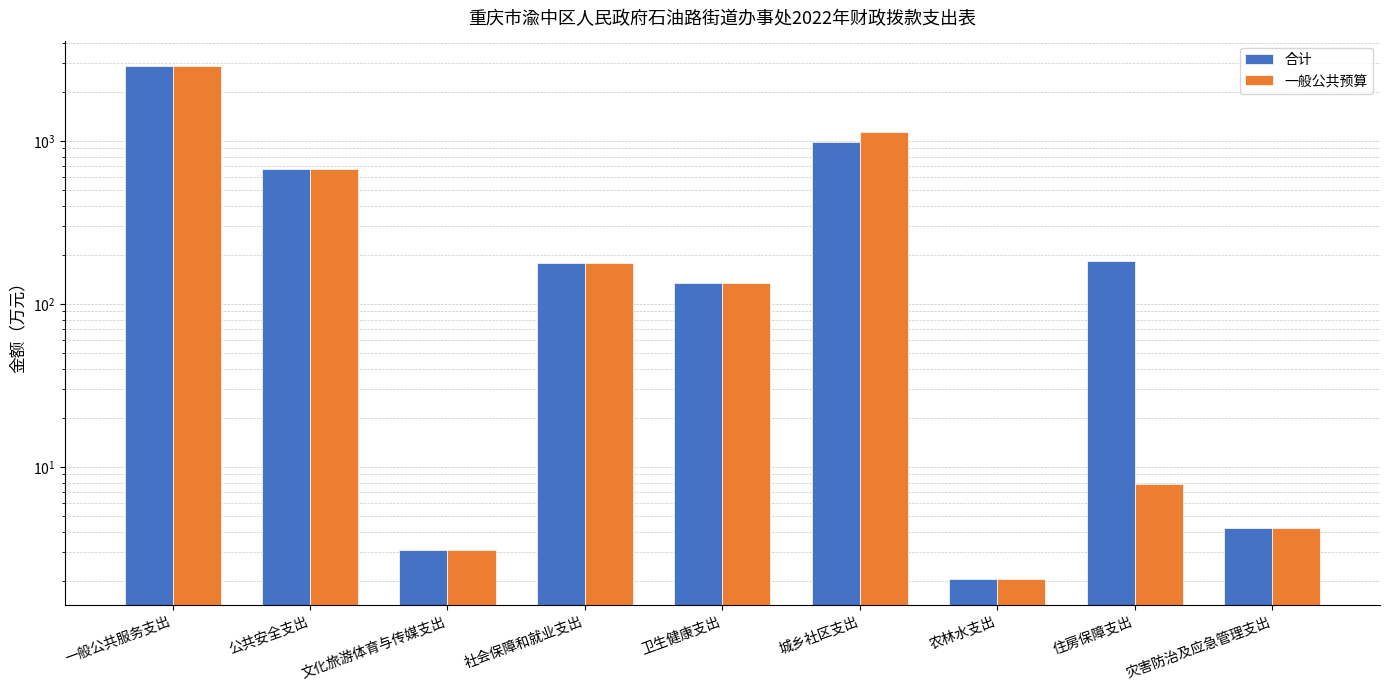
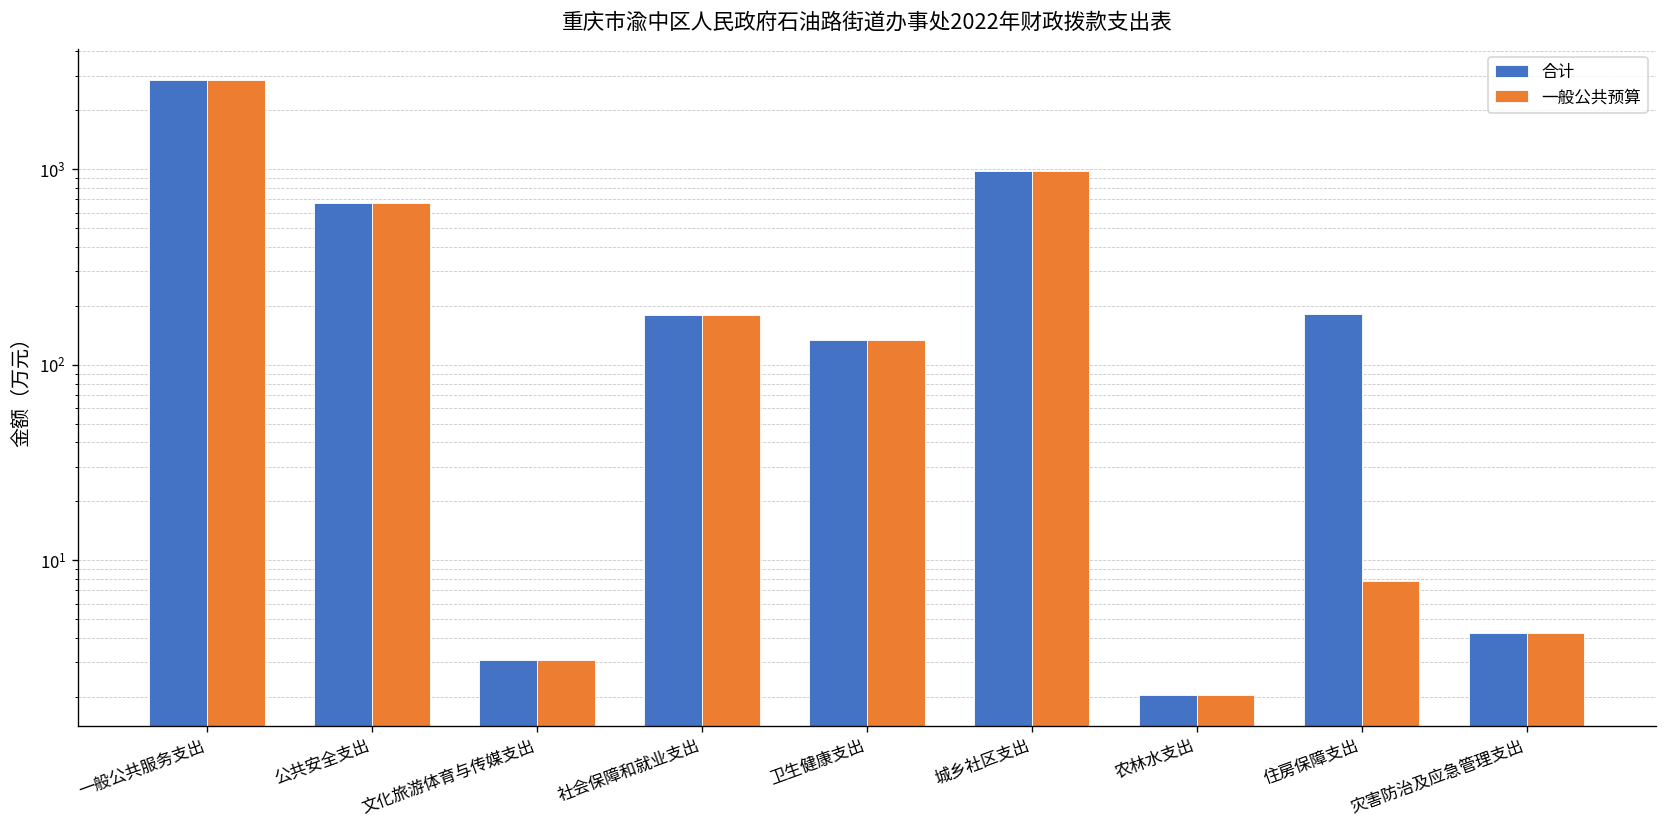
一般公共预算, 城乡社区支出: 1100 -> 1000
